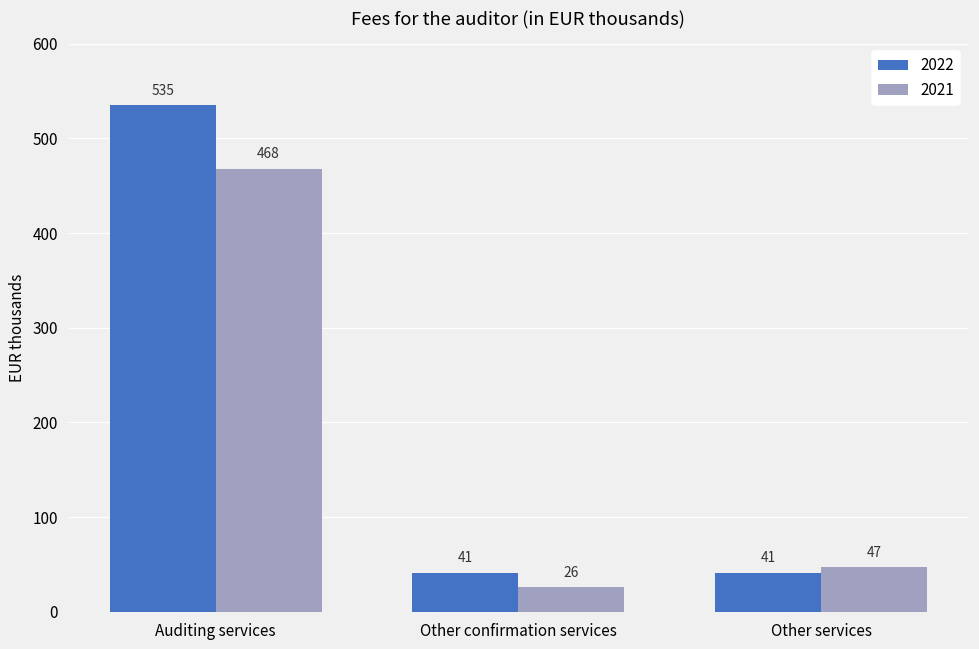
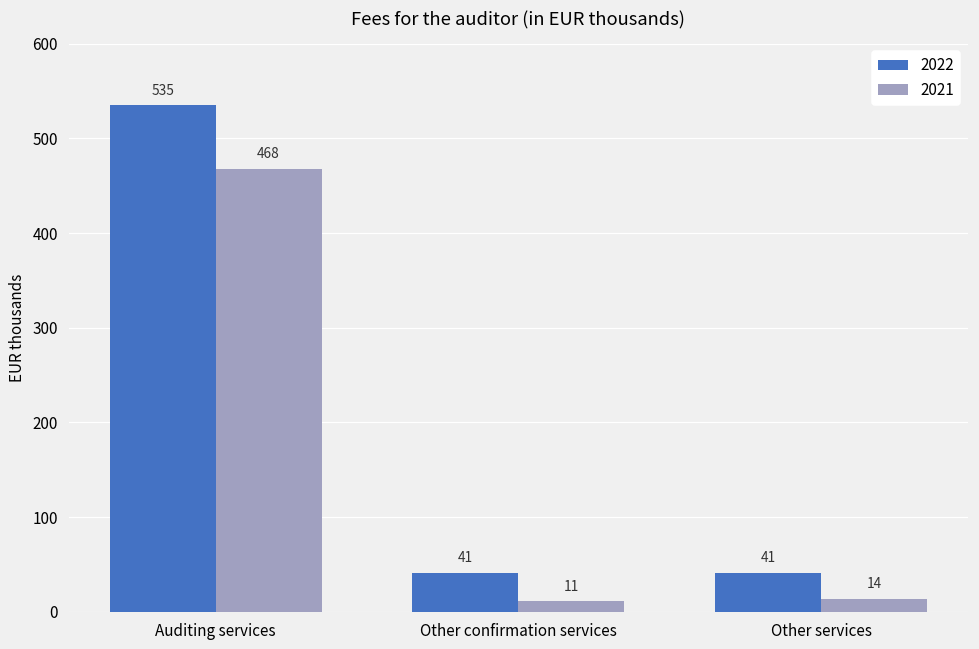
2021, Other confirmation services: 26 -> 11
2021, Other services: 47 -> 14
